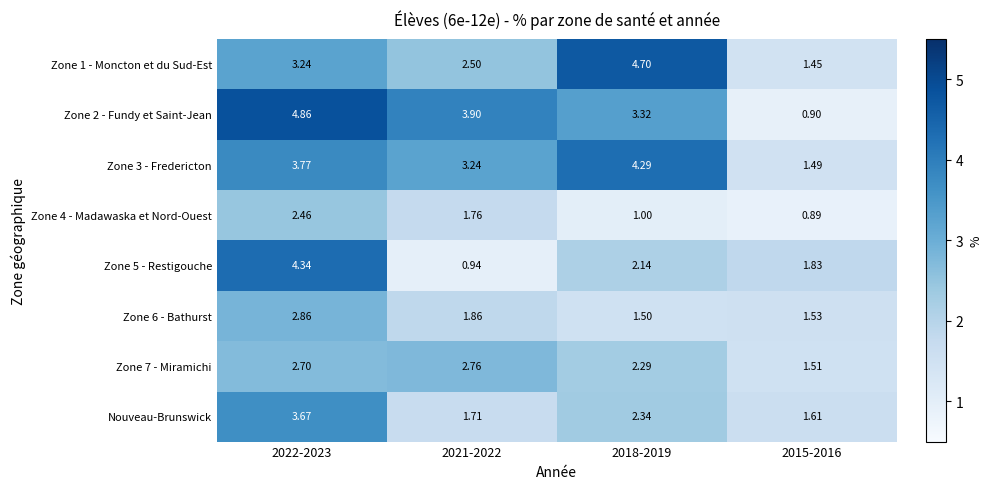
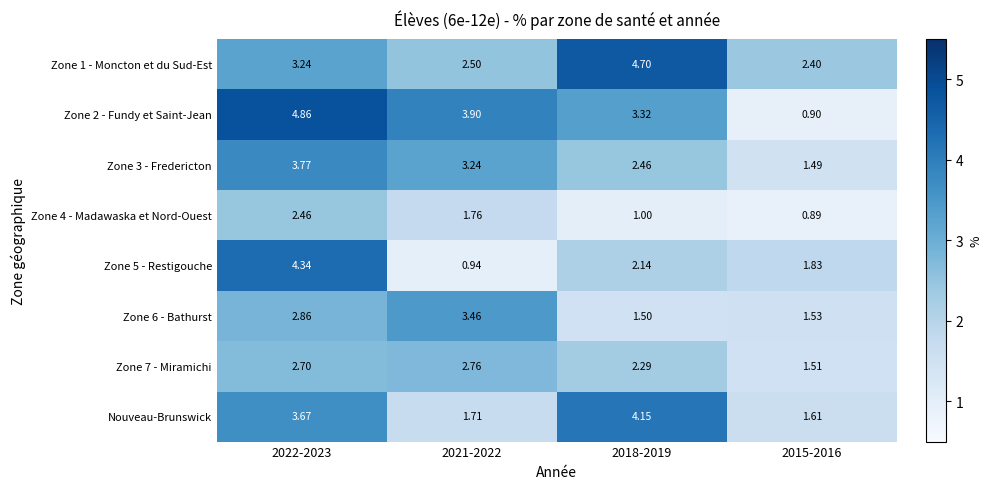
Zone 1 - Moncton et du Sud-Est, 2015-2016: 1.45 -> 2.40
Zone 3 - Fredericton, 2018-2019: 4.29 -> 2.46
Zone 6 - Bathurst, 2021-2022: 1.86 -> 3.46
Nouveau-Brunswick, 2018-2019: 2.34 -> 4.15
